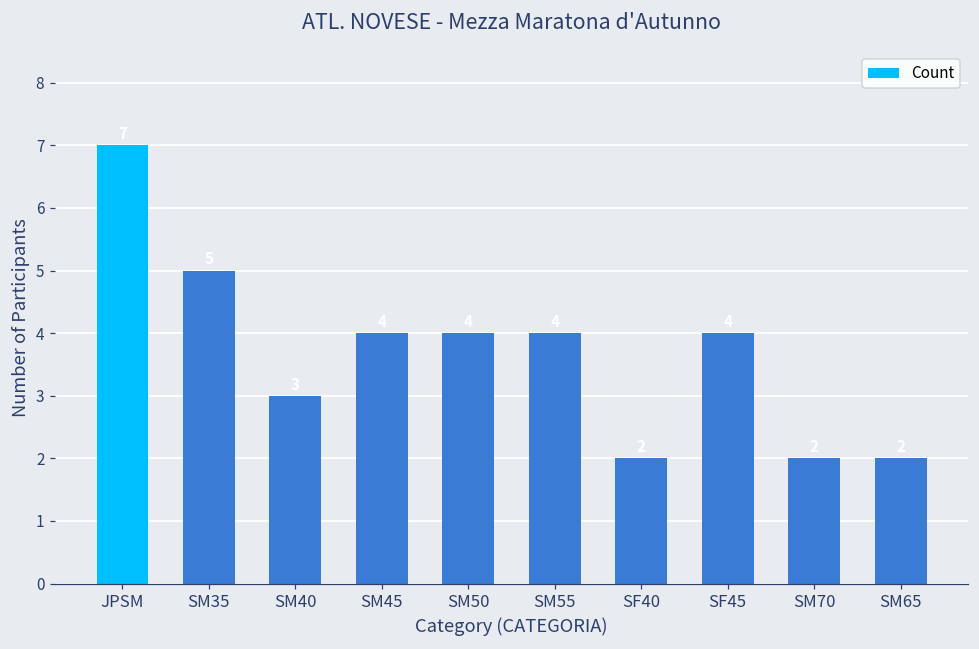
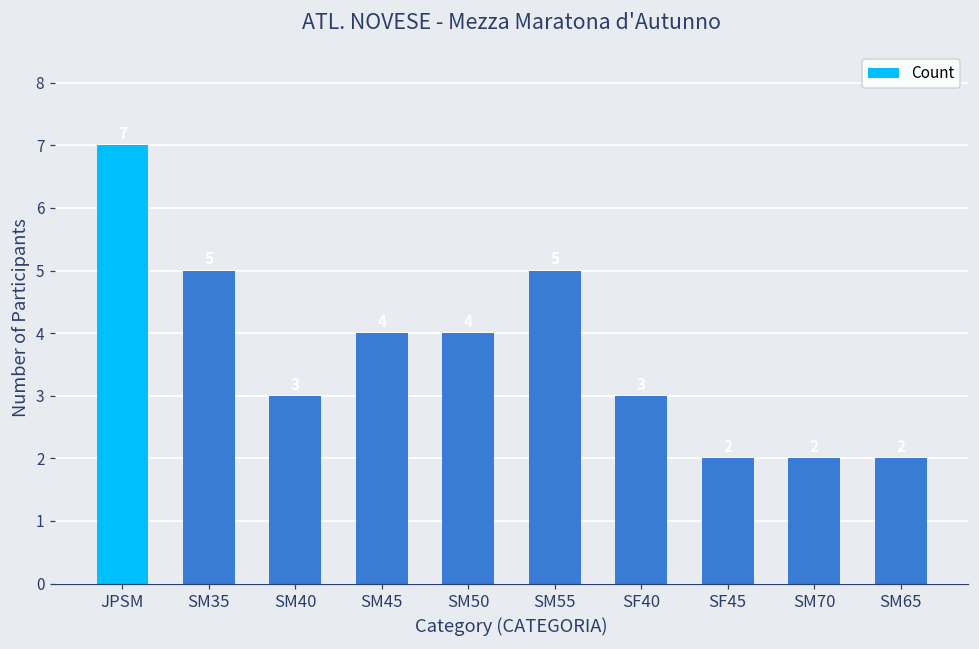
SM55: 4 -> 5
SF40: 2 -> 3
SF45: 4 -> 2
